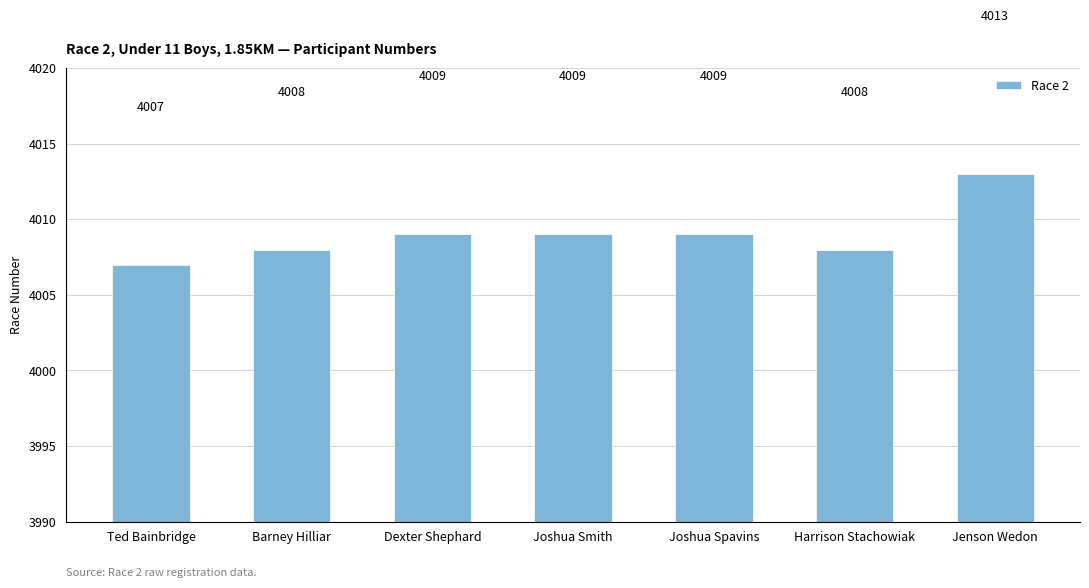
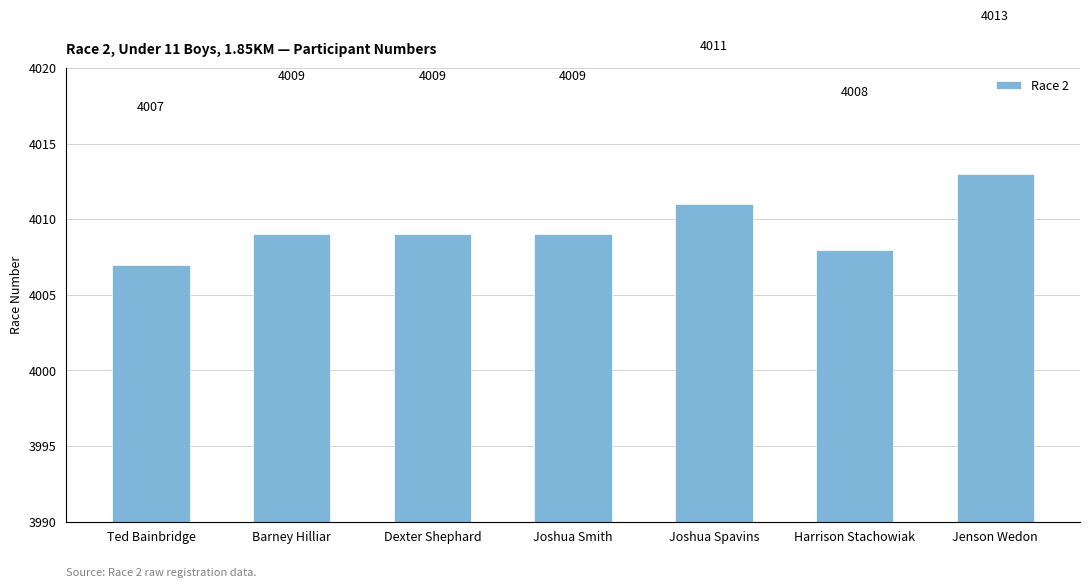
Barney Hilliar: 4008 -> 4009
Joshua Spavins: 4009 -> 4011
